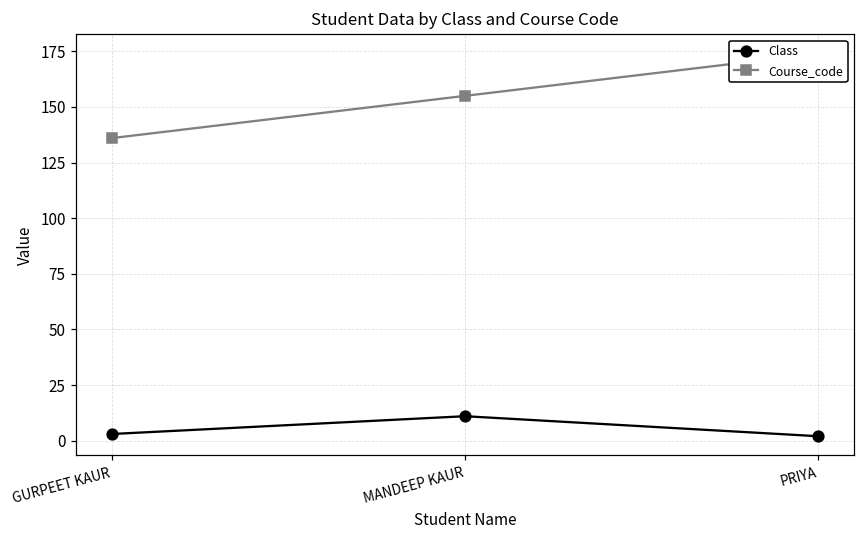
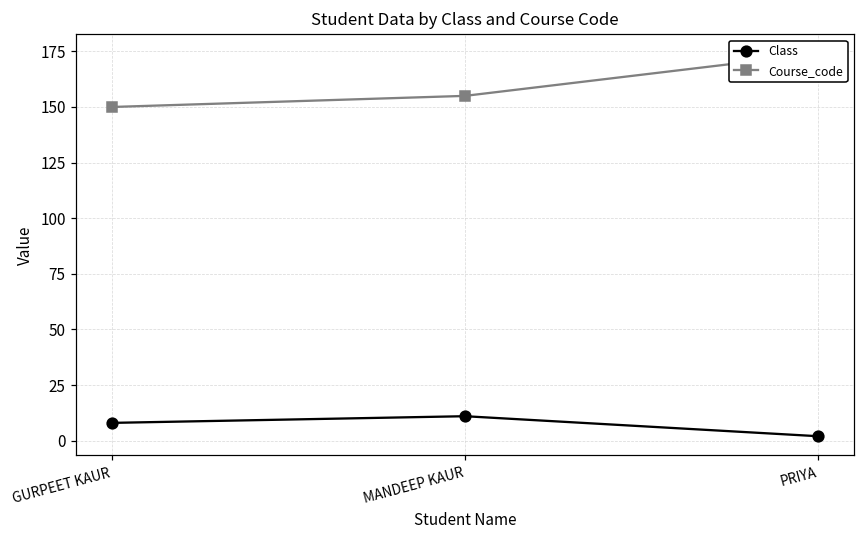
Class, GURPEET KAUR: 3 -> 8
Course_code, GURPEET KAUR: 136 -> 150
